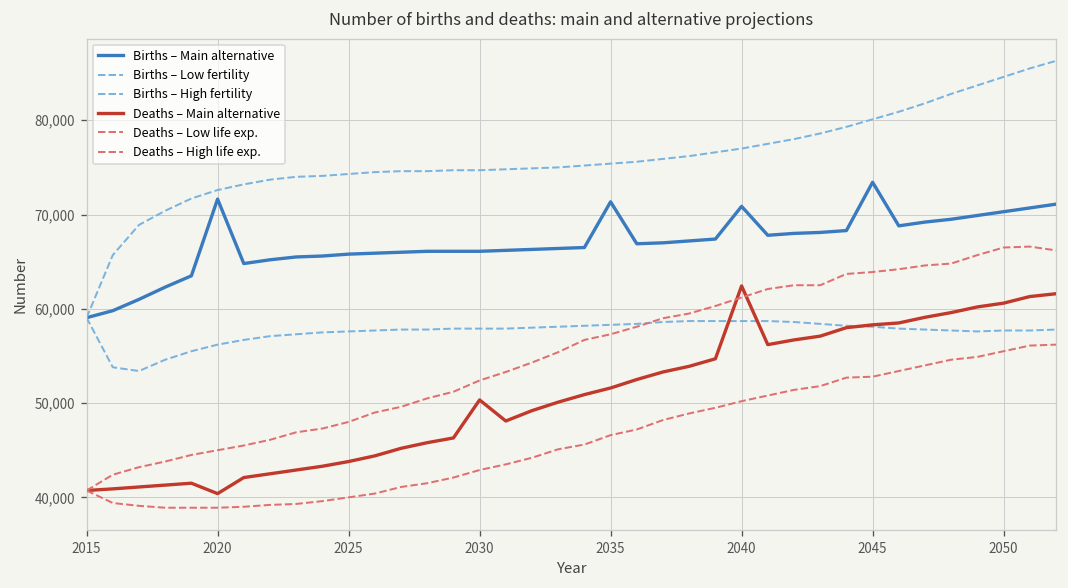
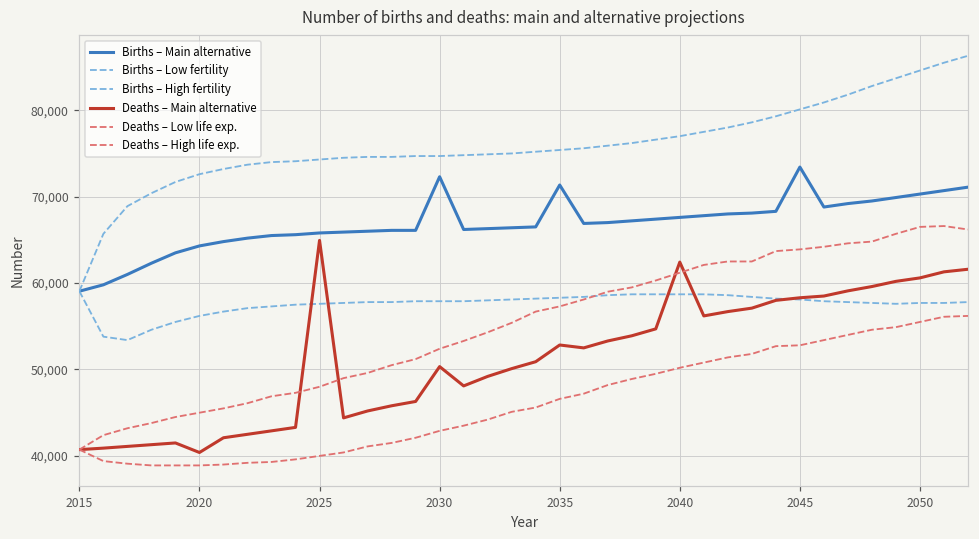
Births – Main alternative, 2020: 72,000 -> 64,000
Deaths – Main alternative, 2025: 44,000 -> 65,000
Births – Main alternative, 2030: 66,000 -> 72,000
Deaths – Main alternative, 2035: 52,000 -> 53,000
Births – Main alternative, 2040: 71,000 -> 68,000
